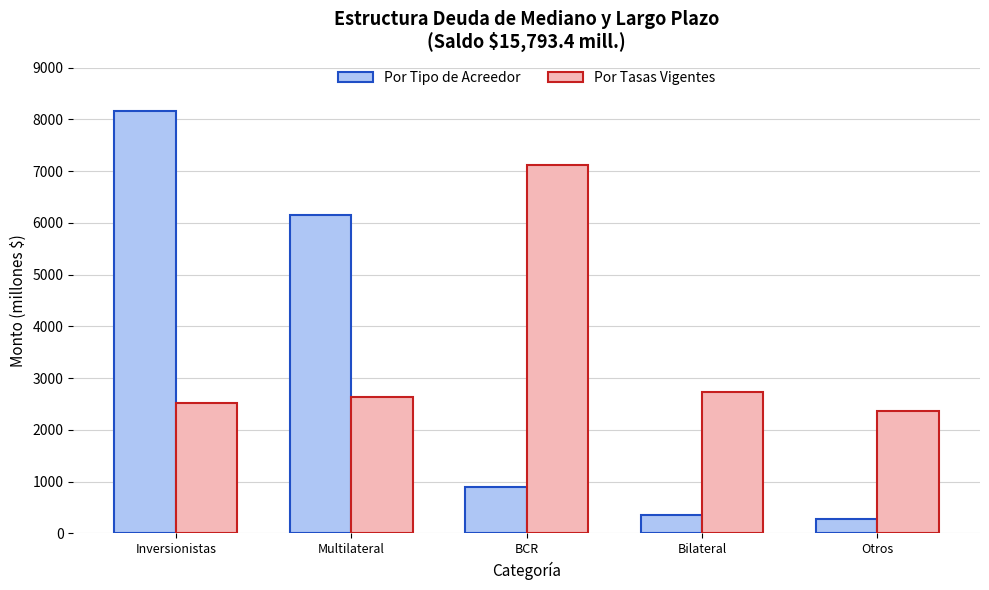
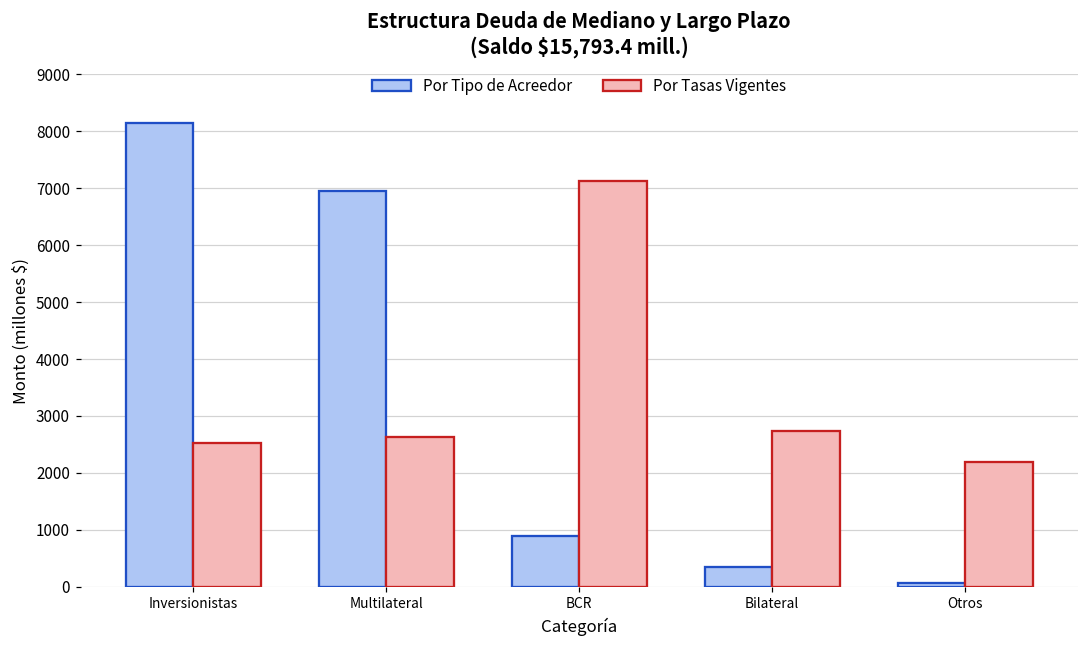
Por Tipo de Acreedor, Multilateral: 6100 -> 7000
Por Tipo de Acreedor, Otros: 300 -> 100
Por Tasas Vigentes, Otros: 2400 -> 2200
